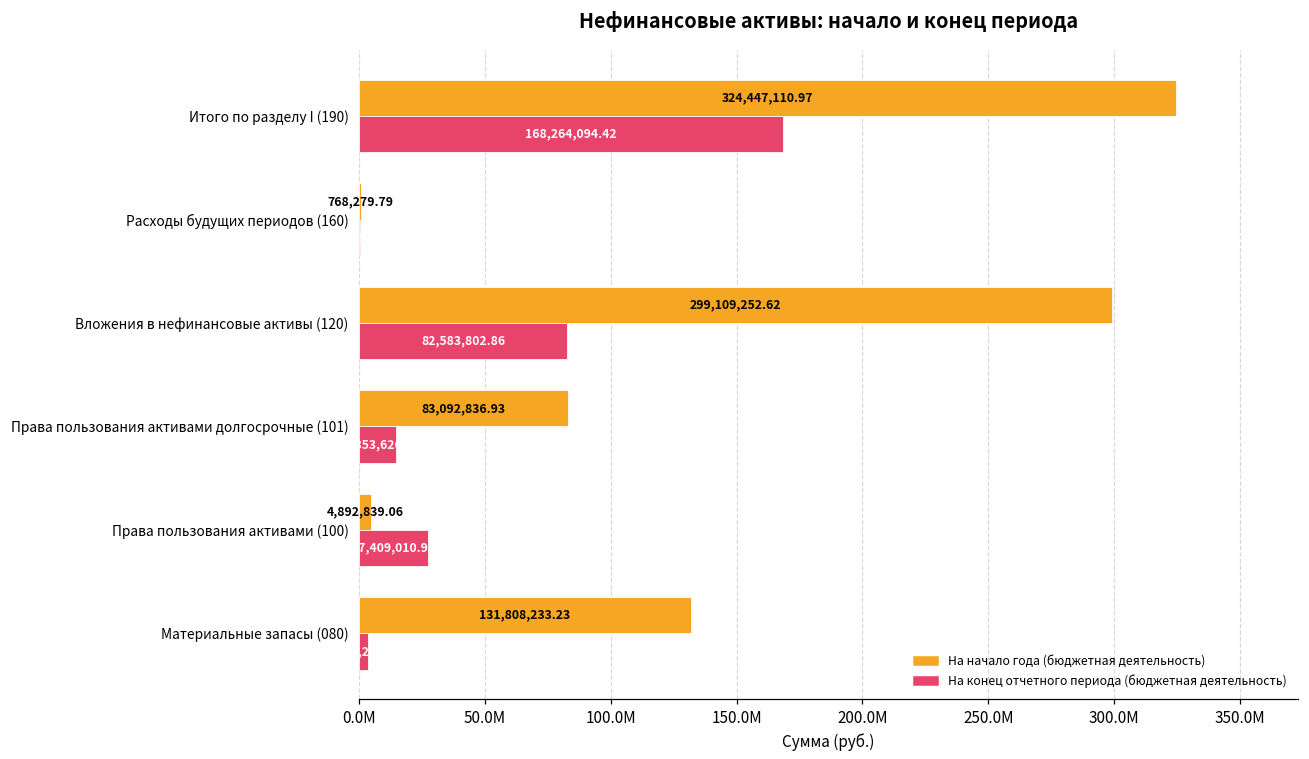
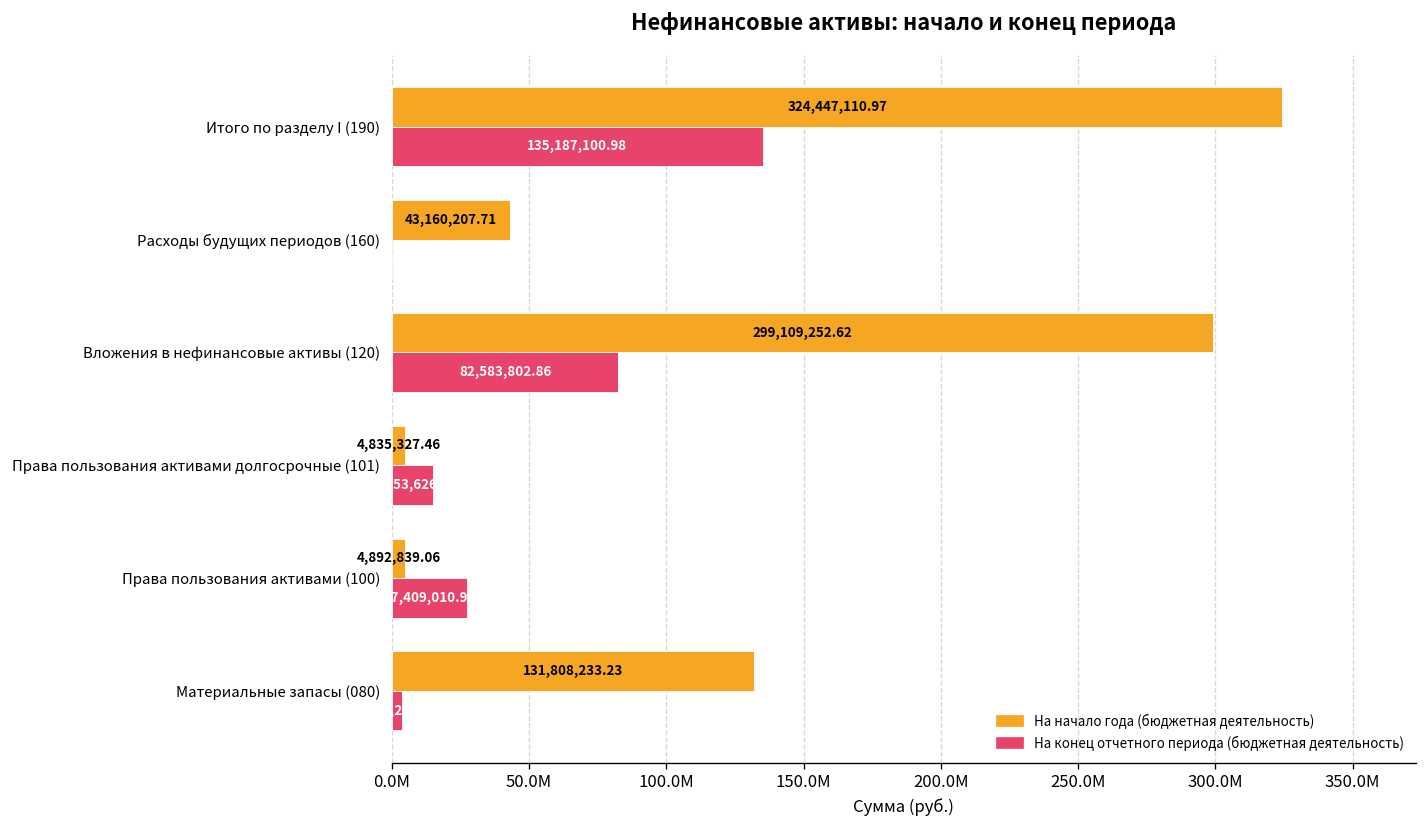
На конец отчетного периода (бюджетная деятельность), Итого по разделу I (190): 168,264,094.42 -> 135,187,100.98
На начало года (бюджетная деятельность), Расходы будущих периодов (160): 768,279.79 -> 43,160,207.71
На начало года (бюджетная деятельность), Права пользования активами долгосрочные (101): 83,092,836.93 -> 4,835,327.46
